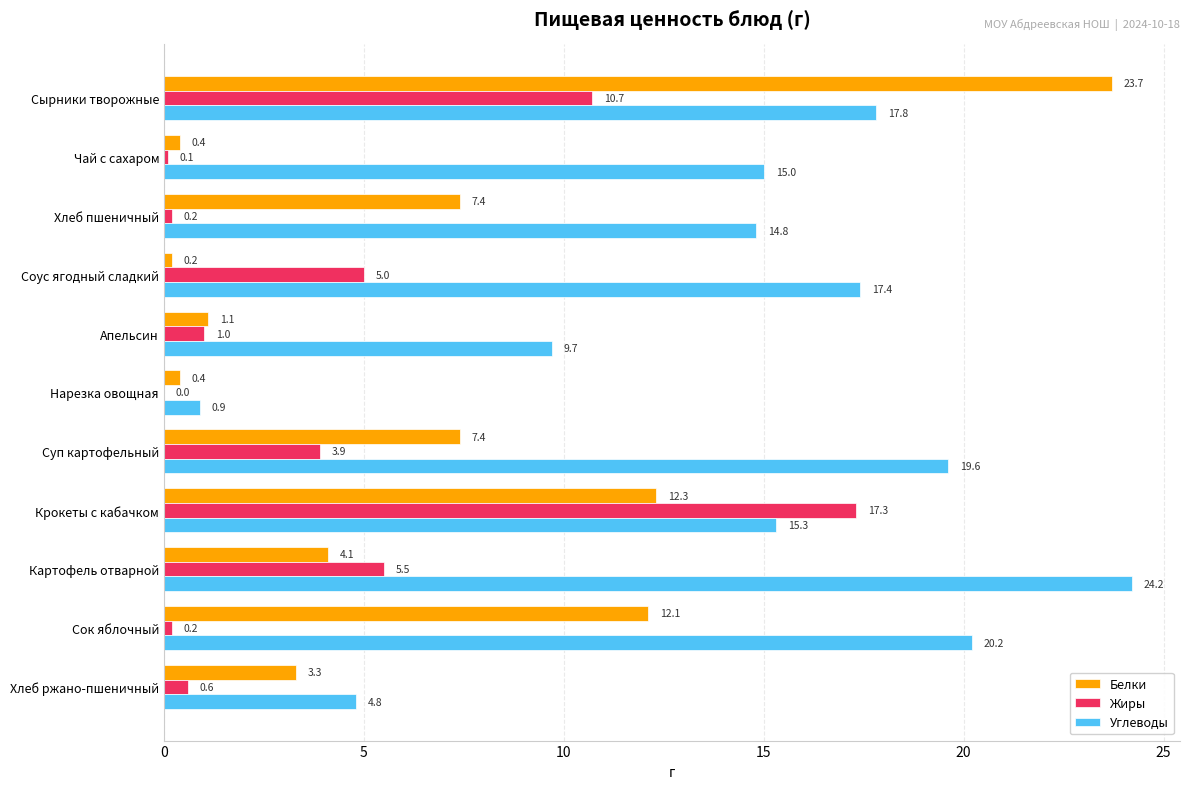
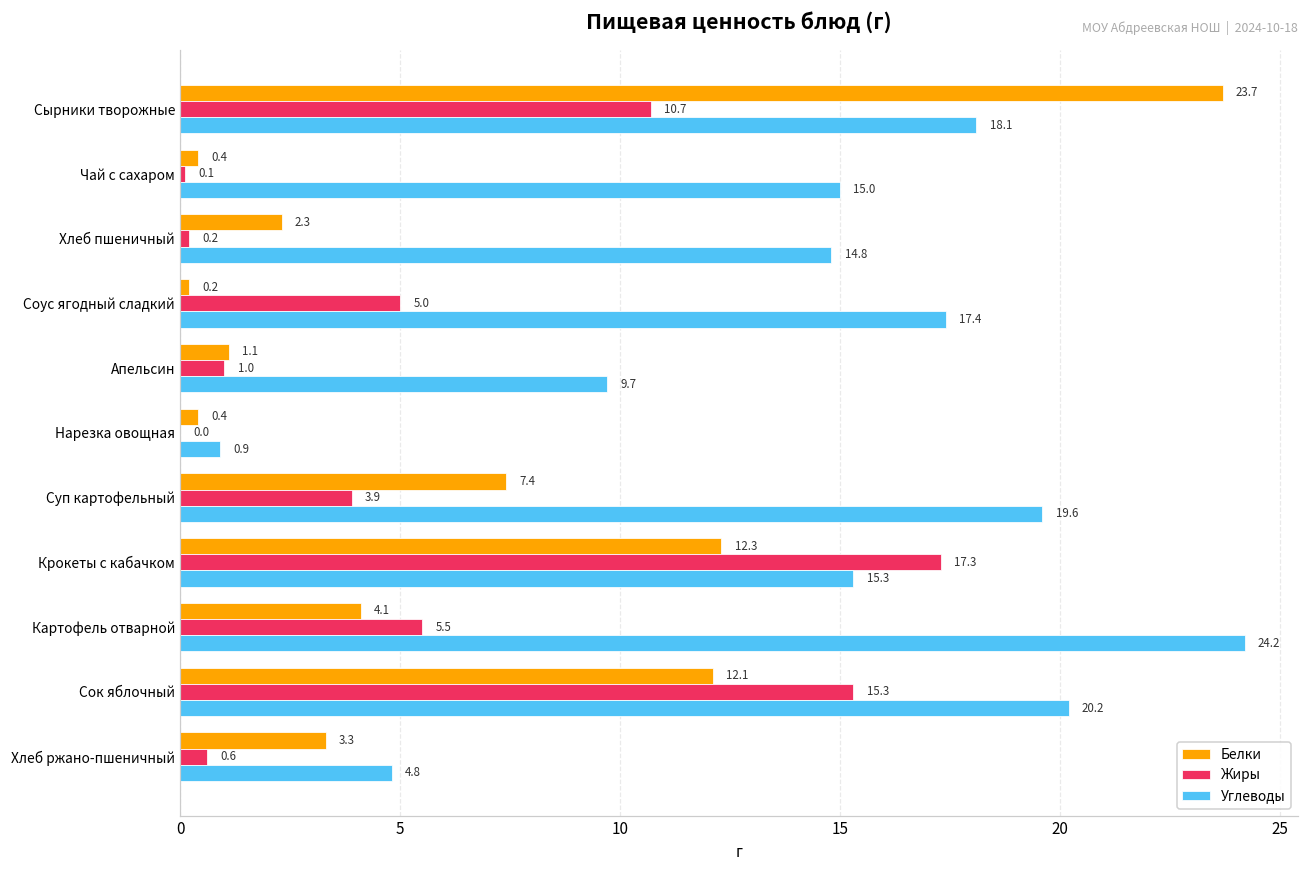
Углеводы, Сырники творожные: 17.8 -> 18.1
Белки, Хлеб пшеничный: 7.4 -> 2.3
Жиры, Сок яблочный: 0.2 -> 15.3
